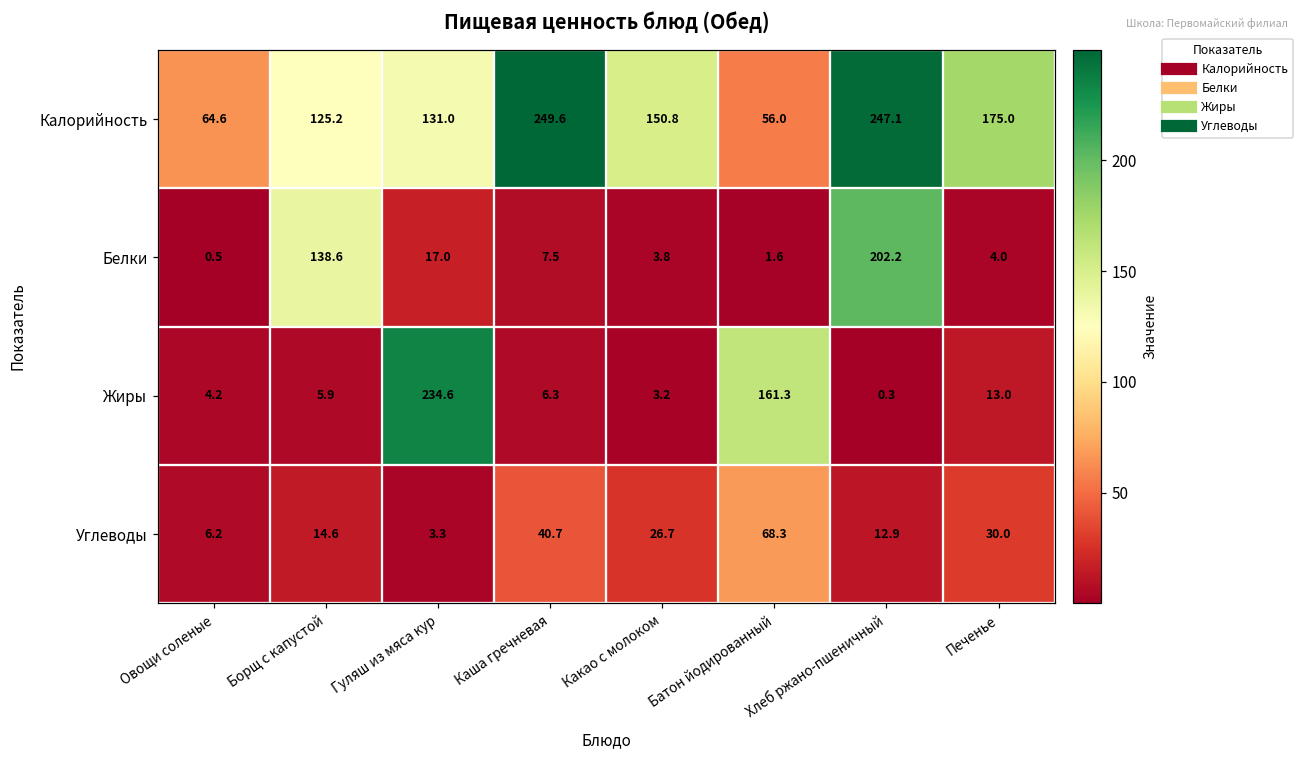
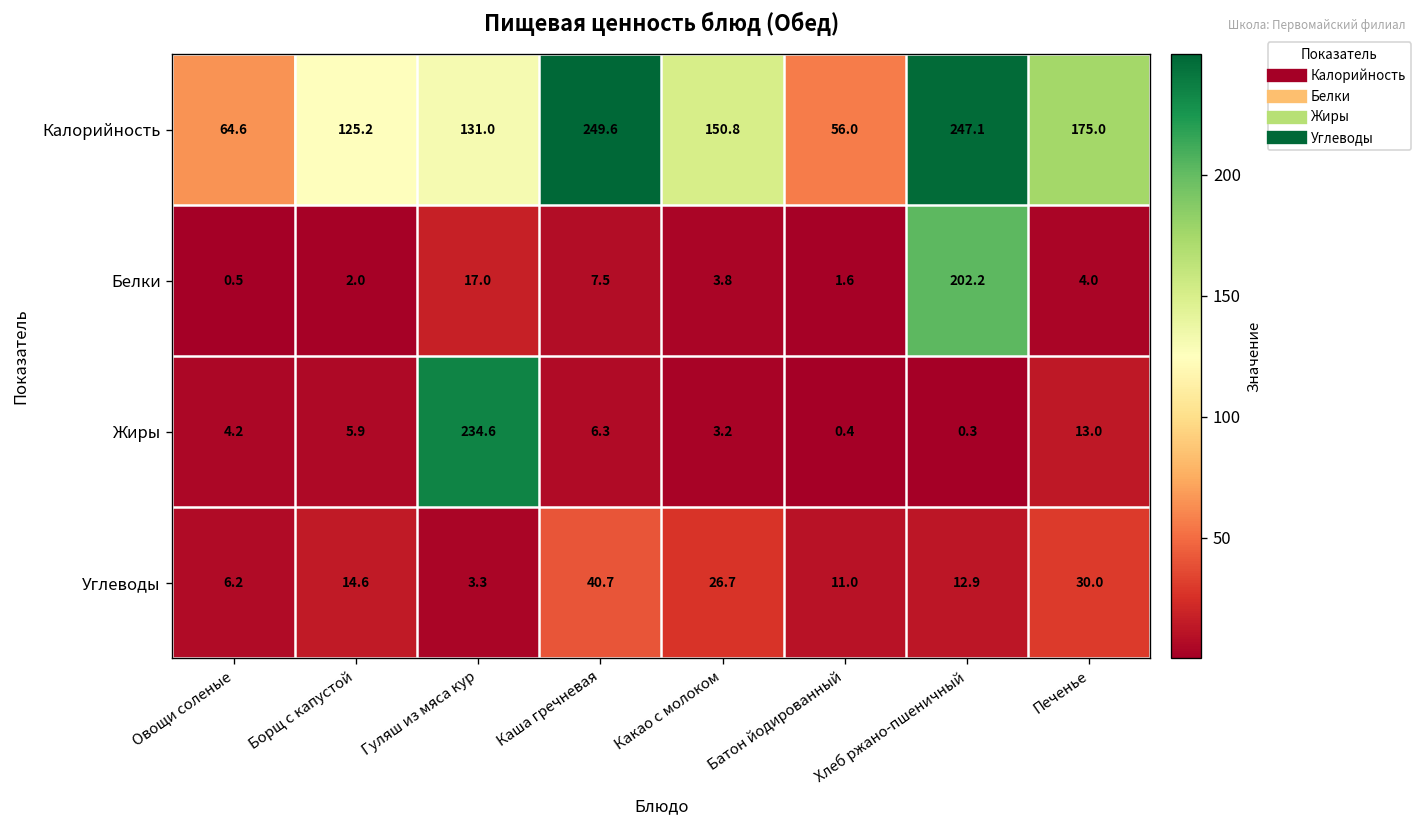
Белки, Борщ с капустой: 138.6 -> 2.0
Жиры, Батон йодированный: 161.3 -> 0.4
Углеводы, Батон йодированный: 68.3 -> 11.0
